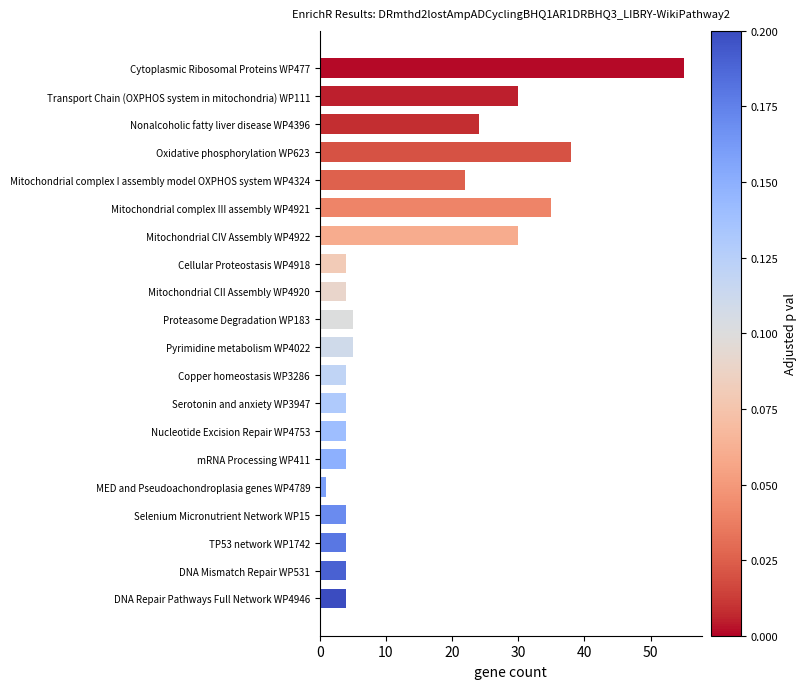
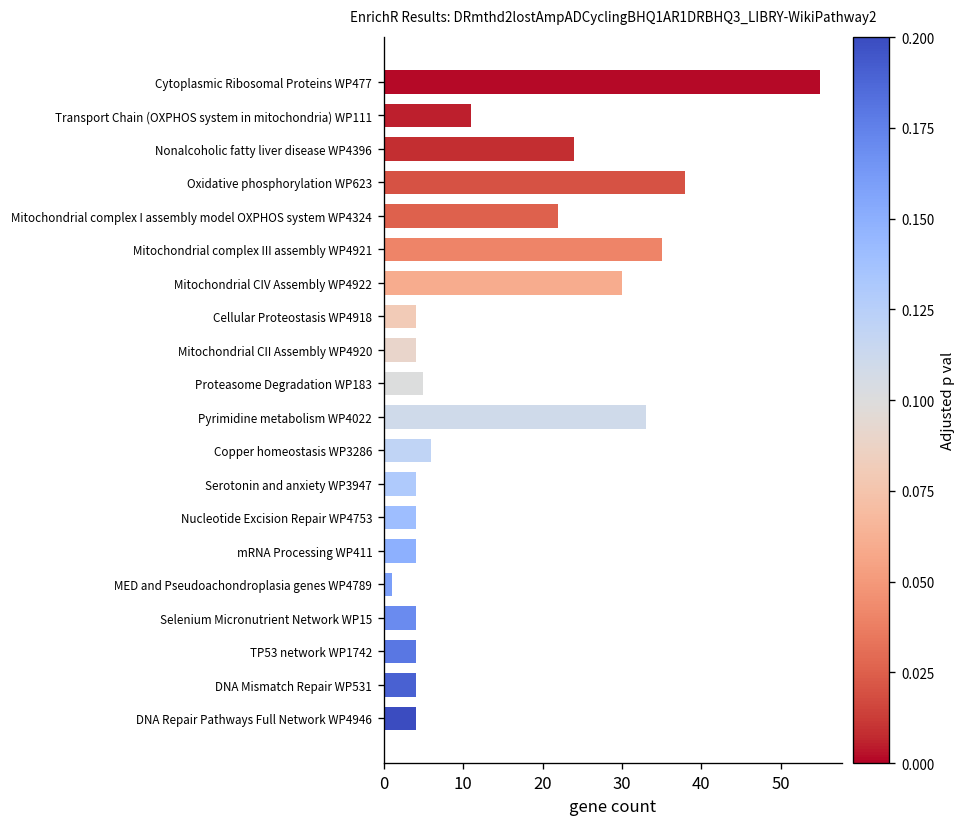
Transport Chain (OXPHOS system in mitochondria) WP111: 30 -> 11
Pyrimidine metabolism WP4022: 5 -> 33
Copper homeostasis WP3286: 4 -> 6
